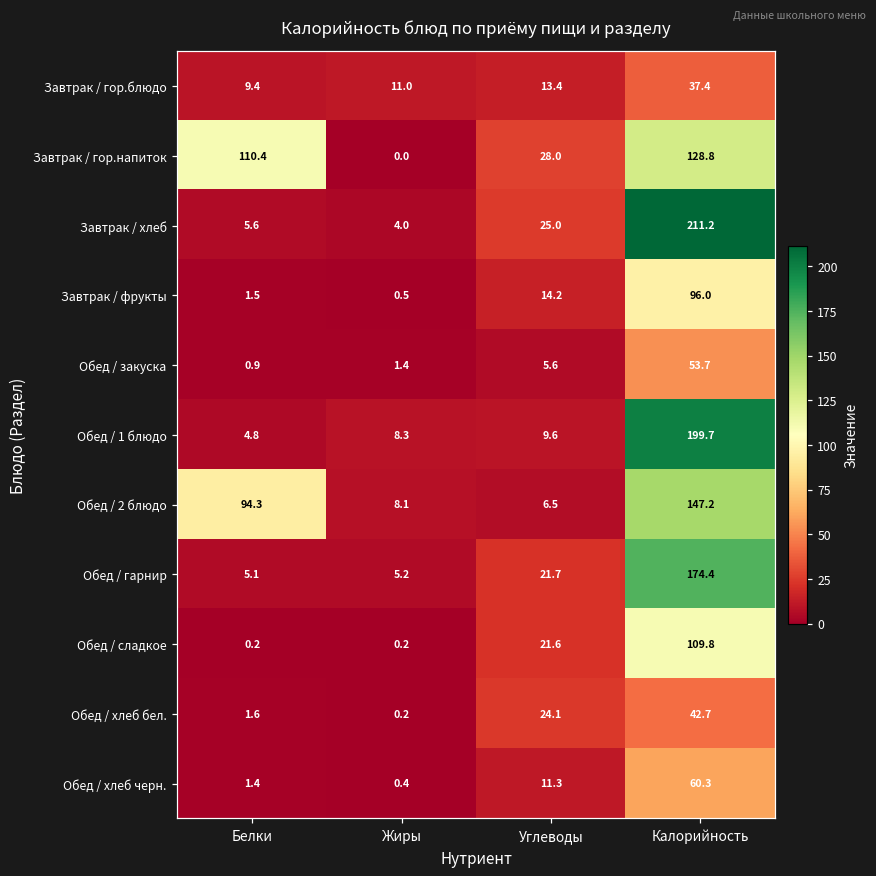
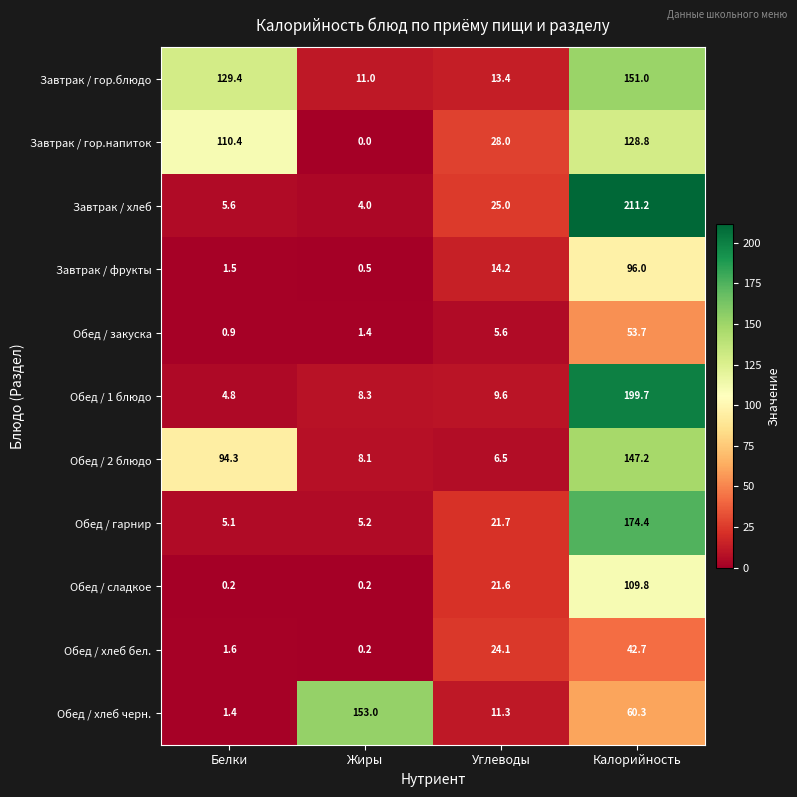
Завтрак / гор.блюдо, Белки: 9.4 -> 129.4
Завтрак / гор.блюдо, Калорийность: 37.4 -> 151.0
Обед / хлеб черн., Жиры: 0.4 -> 153.0
